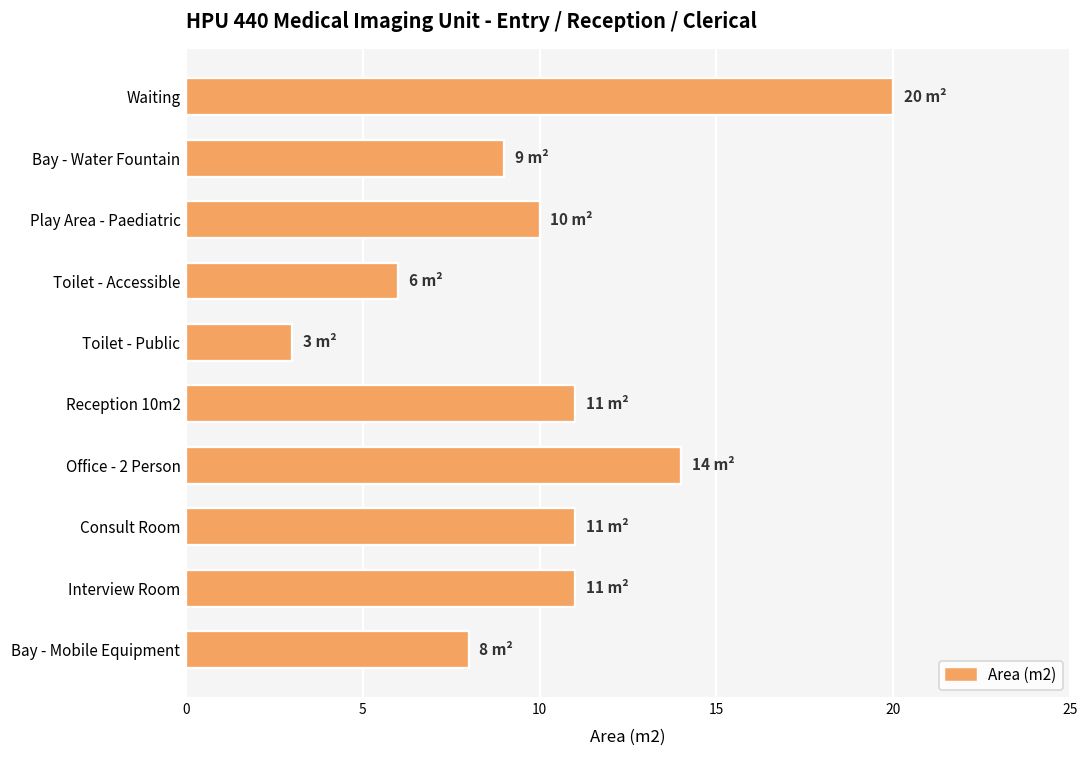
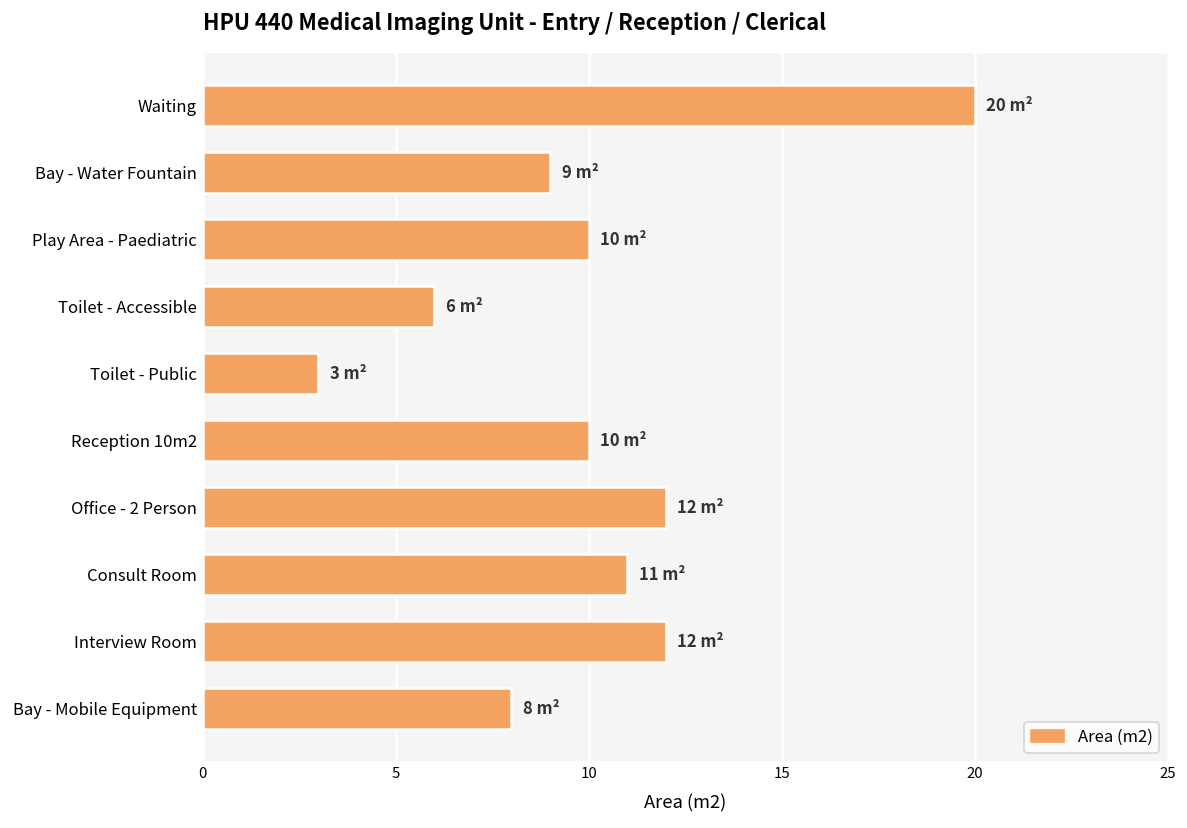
Reception 10m2: 11 -> 10
Office - 2 Person: 14 -> 12
Interview Room: 11 -> 12
